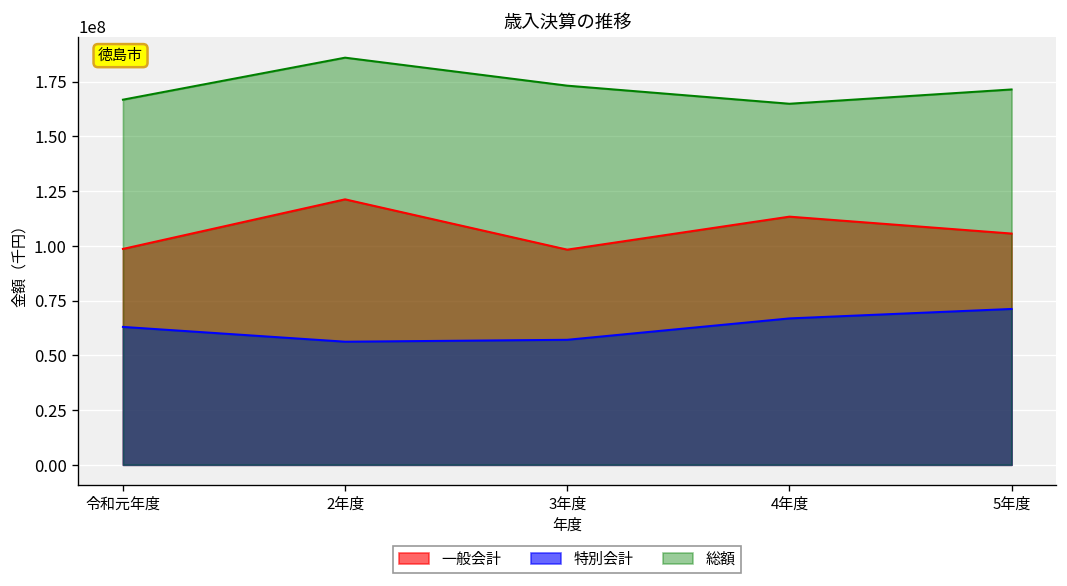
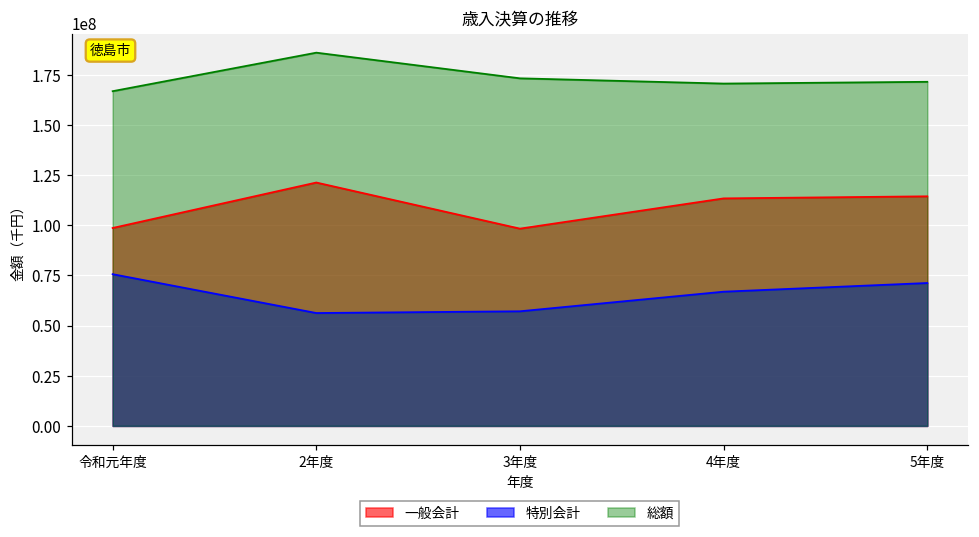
特別会計, 令和元年度: 63000000 -> 76000000
総額, 4年度: 165000000 -> 171000000
一般会計, 5年度: 106000000 -> 114000000
